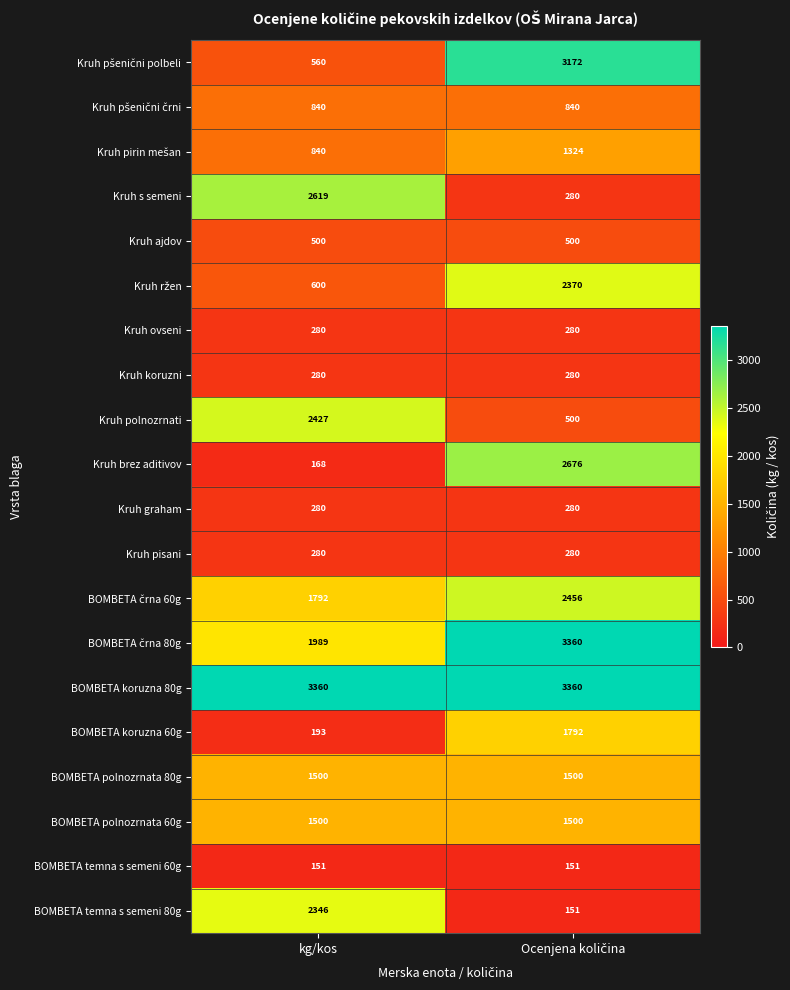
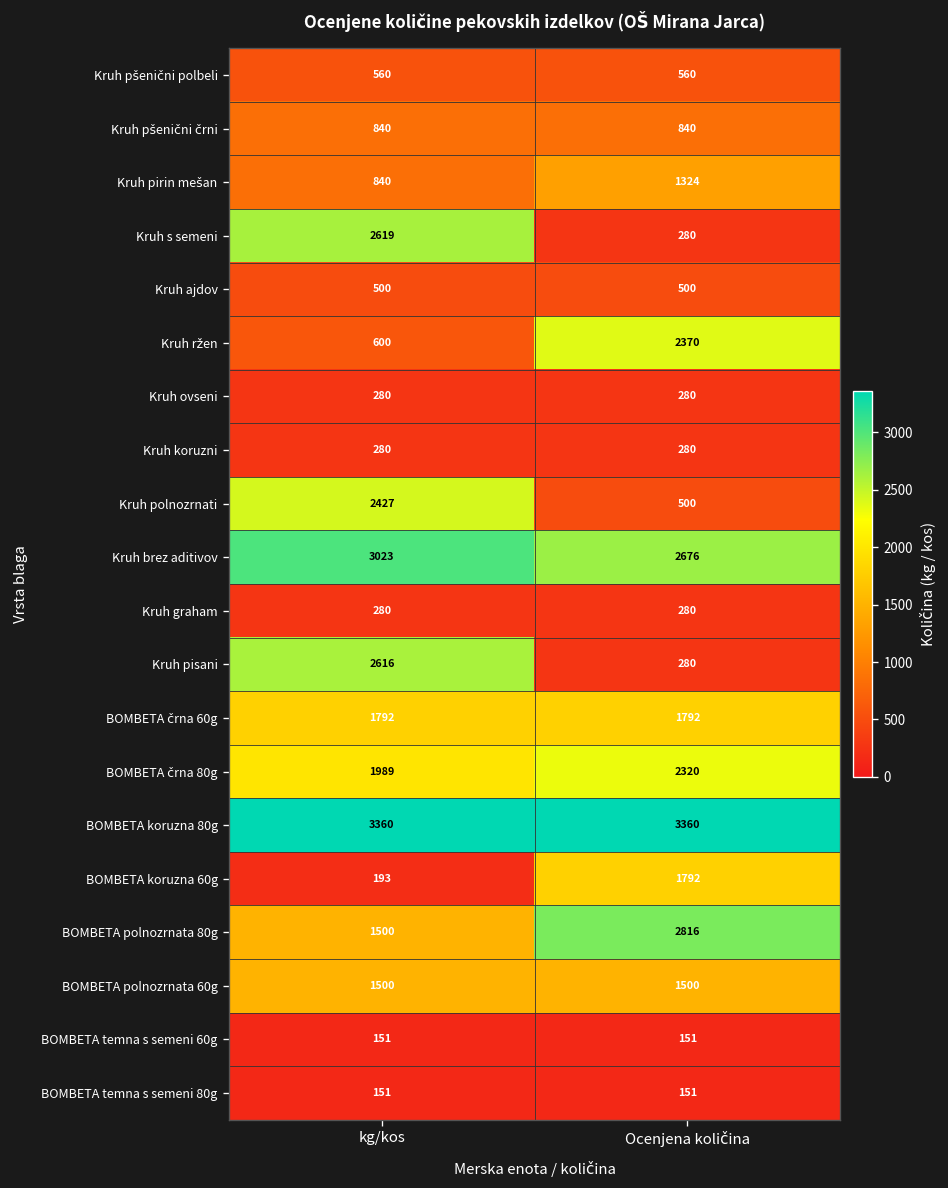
Kruh pšenični polbeli, Ocenjena količina: 3172 -> 560
Kruh brez aditivov, kg/kos: 168 -> 3023
Kruh pisani, kg/kos: 280 -> 2616
BOMBETA črna 60g, Ocenjena količina: 2456 -> 1792
BOMBETA črna 80g, Ocenjena količina: 3360 -> 2320
BOMBETA polnozrnata 80g, Ocenjena količina: 1500 -> 2816
BOMBETA temna s semeni 80g, kg/kos: 2346 -> 151
